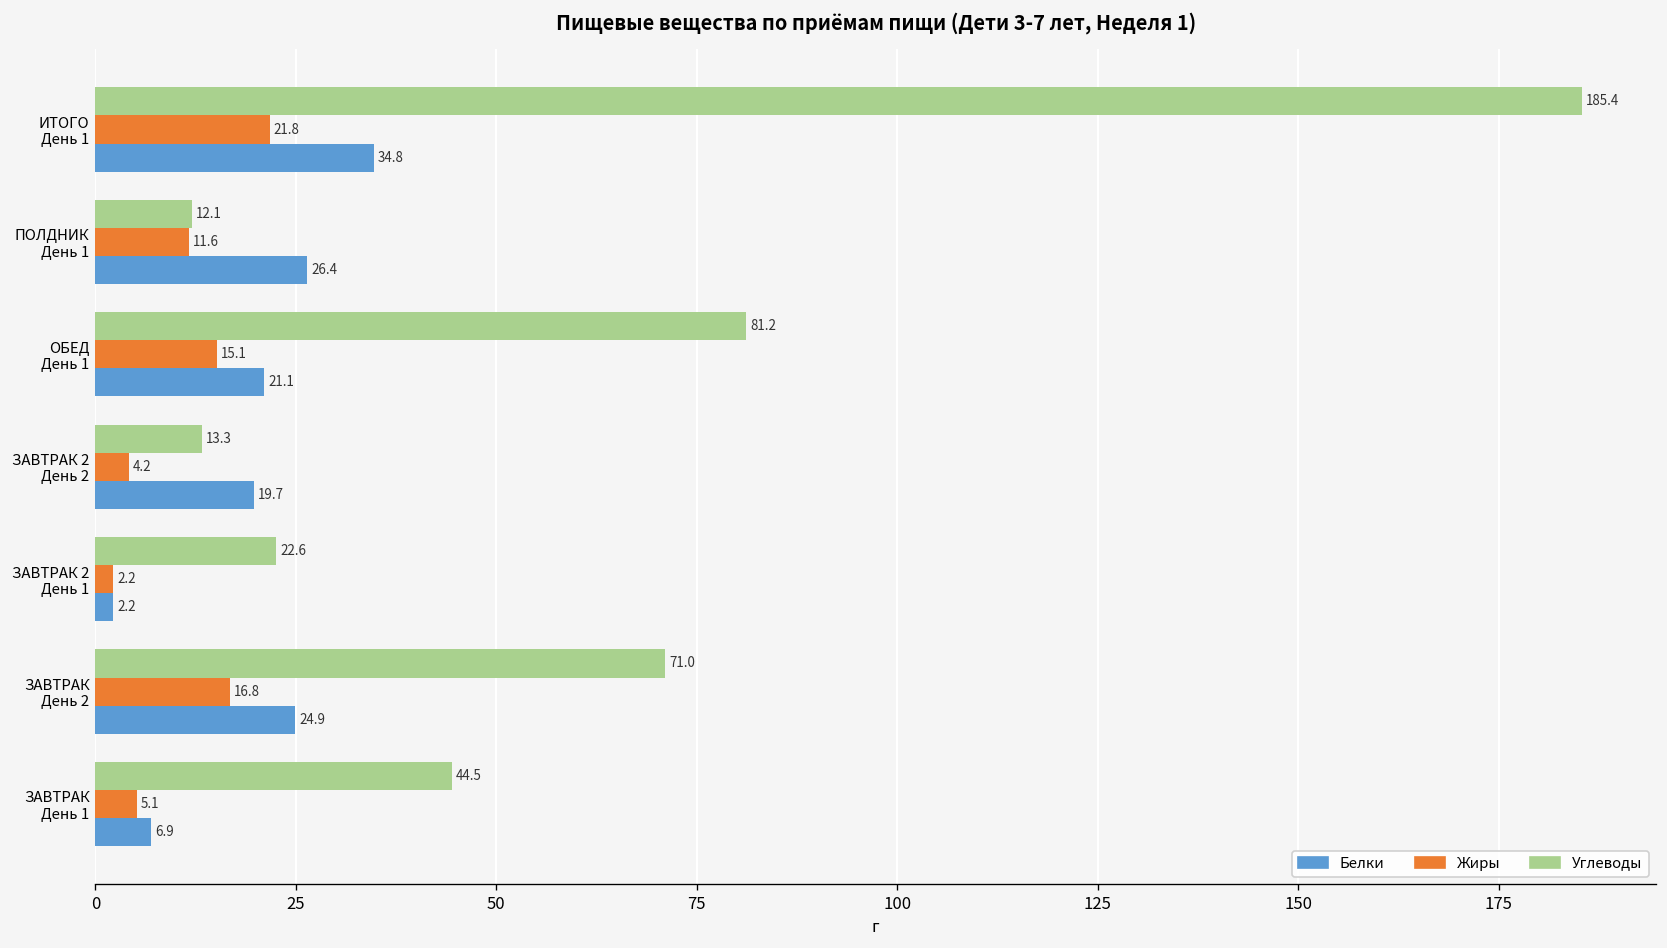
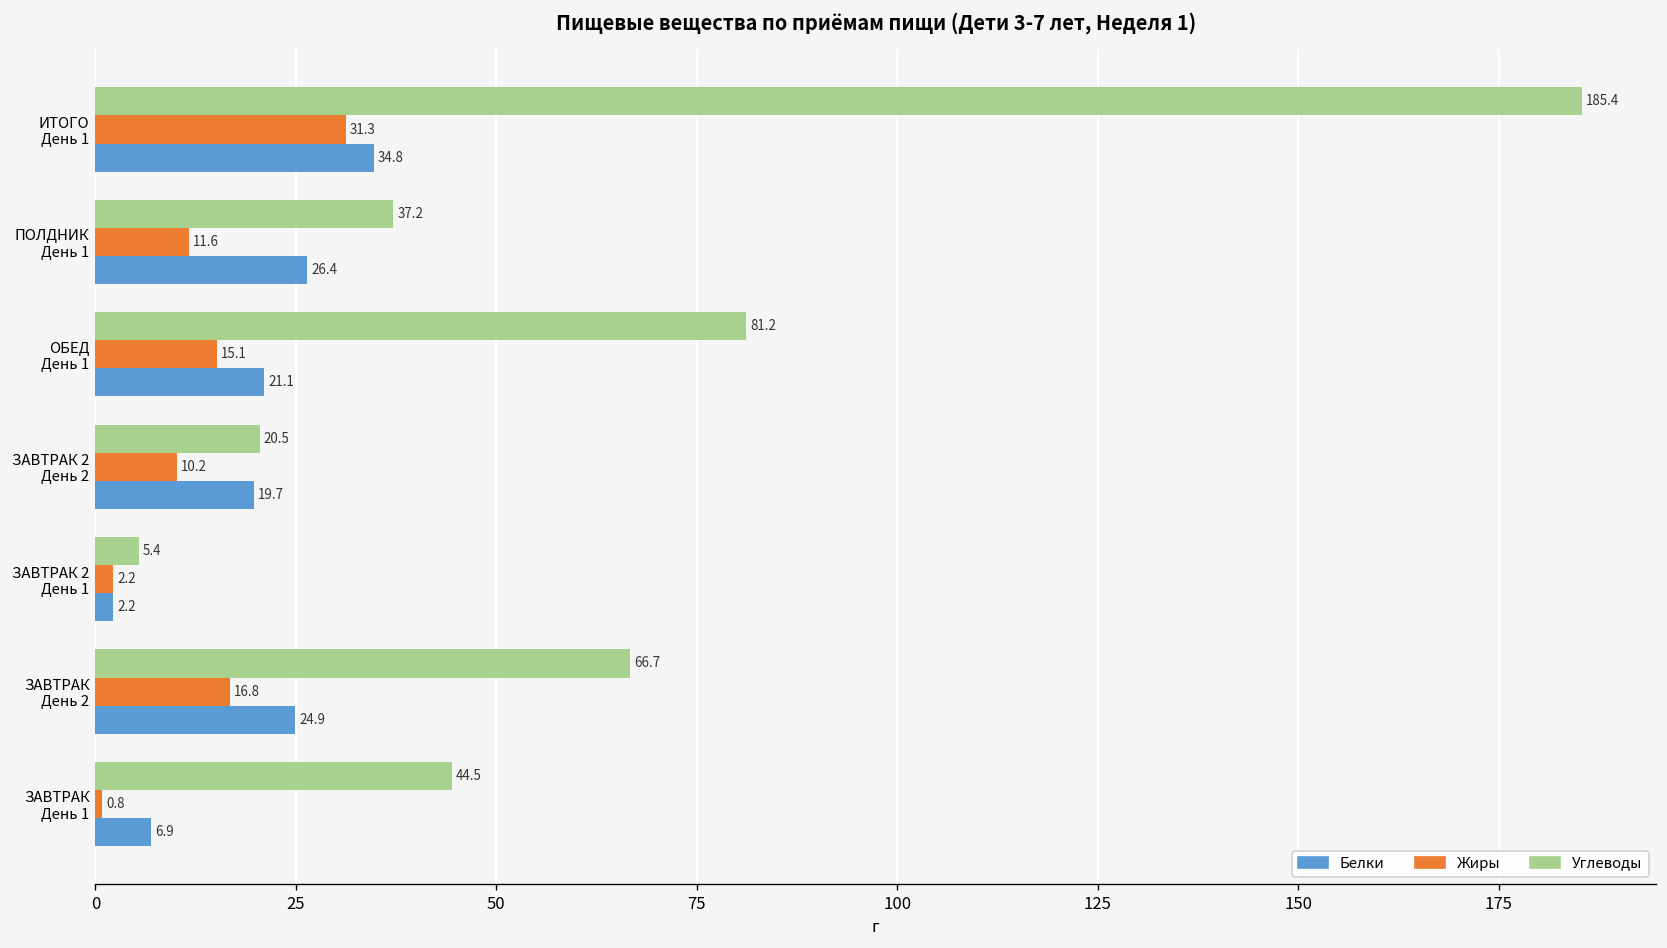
Жиры, ИТОГО День 1: 21.8 -> 31.3
Углеводы, ПОЛДНИК День 1: 12.1 -> 37.2
Углеводы, ЗАВТРАК 2 День 2: 13.3 -> 20.5
Жиры, ЗАВТРАК 2 День 2: 4.2 -> 10.2
Углеводы, ЗАВТРАК 2 День 1: 22.6 -> 5.4
Углеводы, ЗАВТРАК День 2: 71.0 -> 66.7
Жиры, ЗАВТРАК День 1: 5.1 -> 0.8
